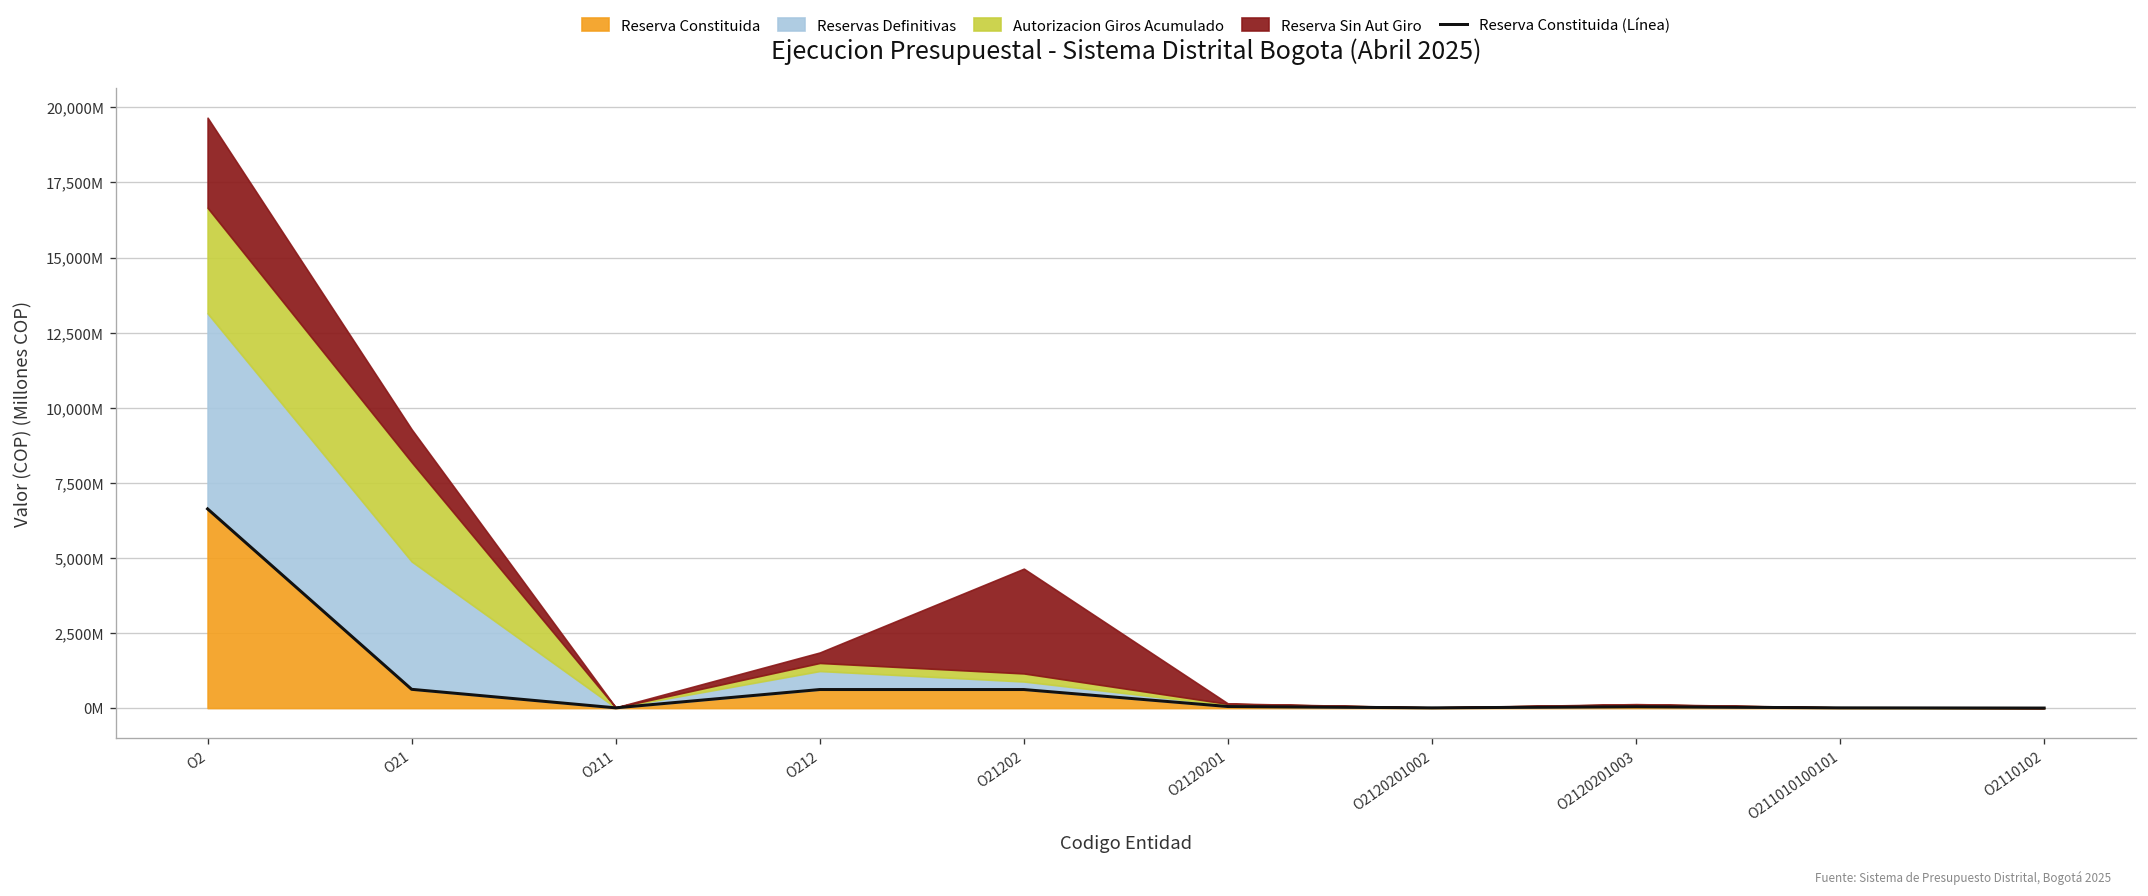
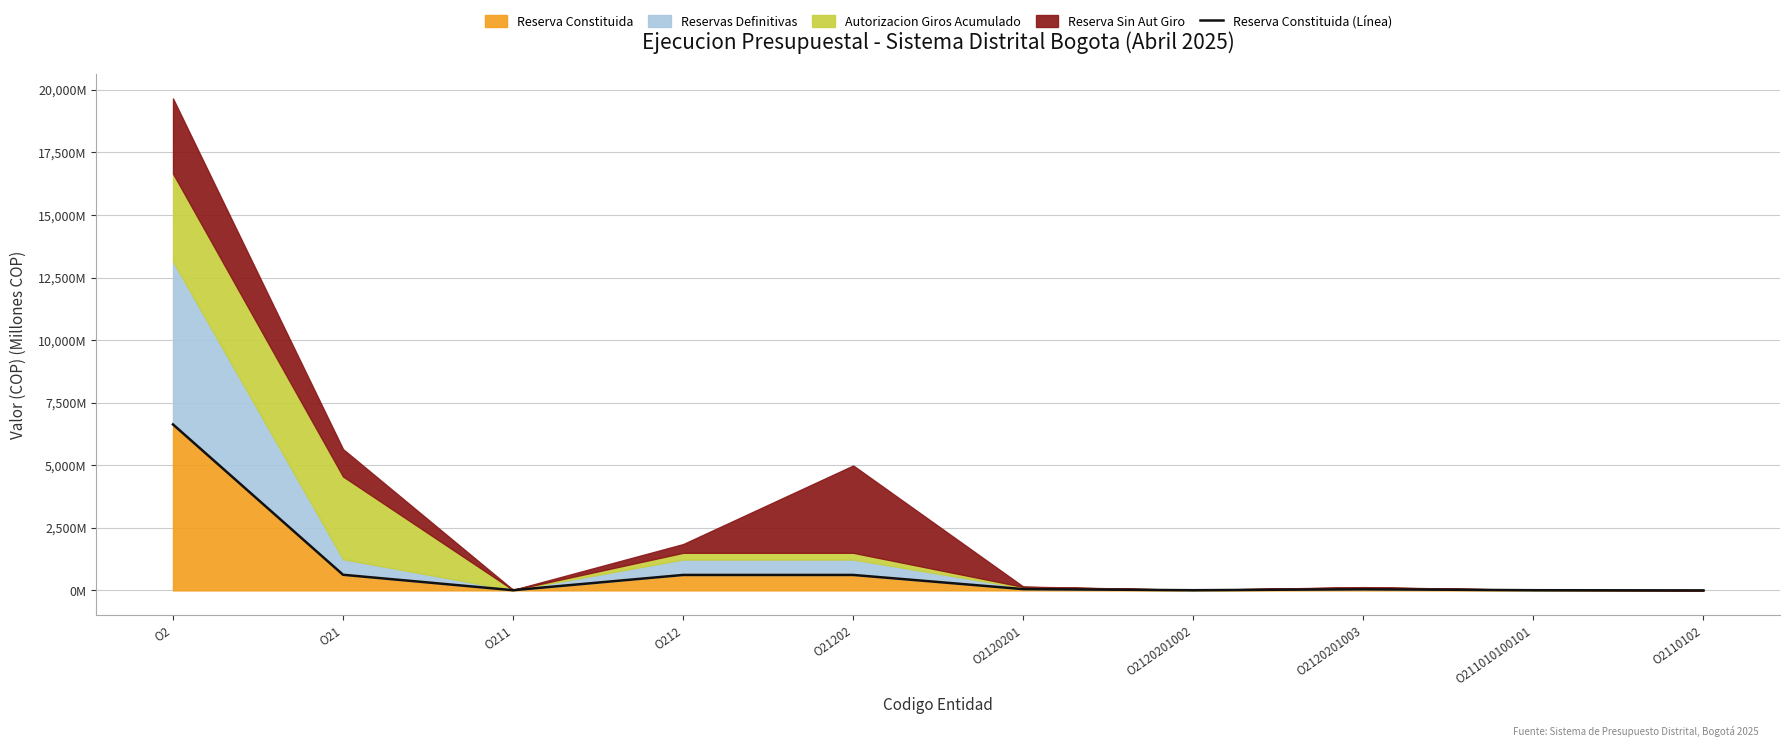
Reservas Definitivas, O21: 4,300,000,000 -> 600,000,000
Reservas Definitivas, O21202: 300,000,000 -> 600,000,000
